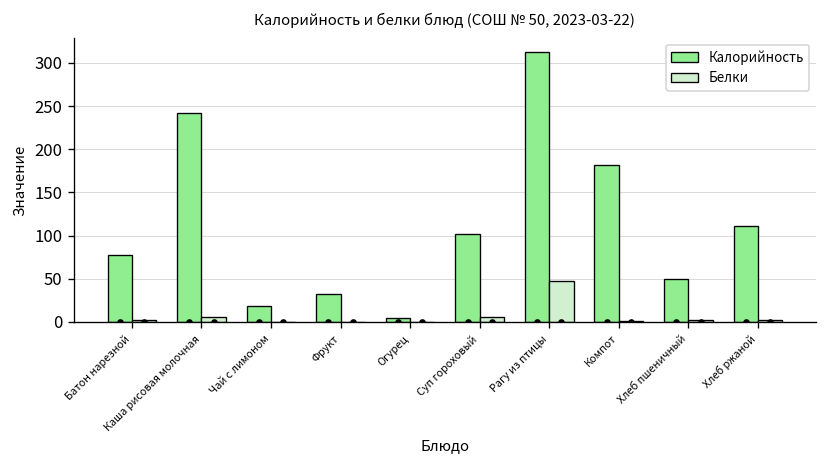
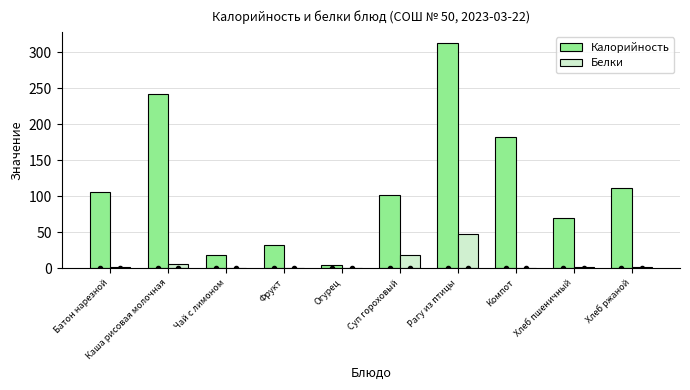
Калорийность, Батон нарезной: 80 -> 110
Белки, Суп гороховый: 10 -> 20
Калорийность, Хлеб пшеничный: 50 -> 70
